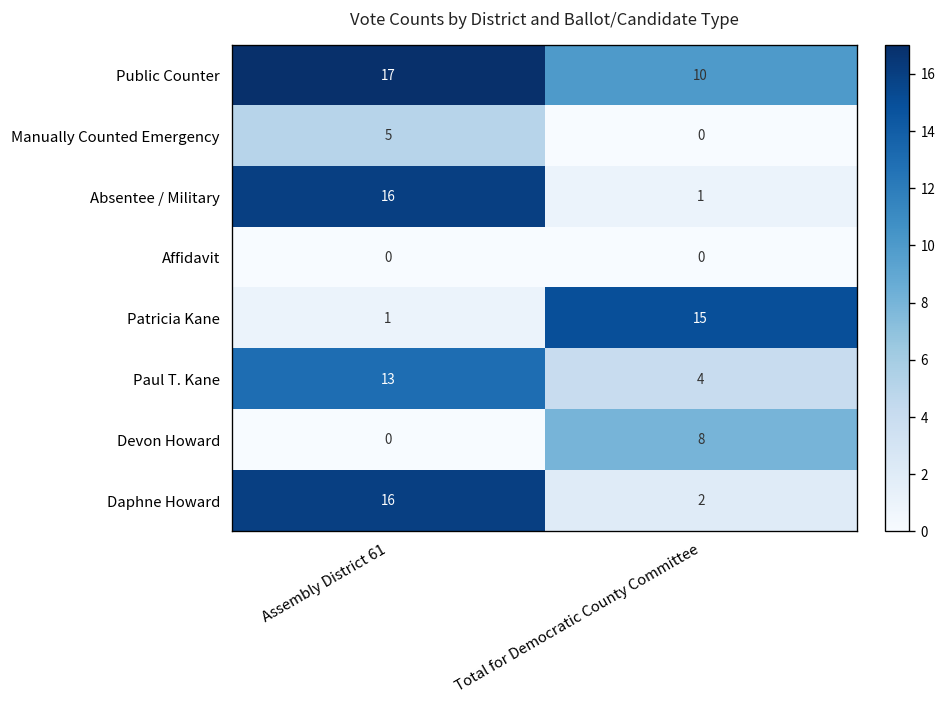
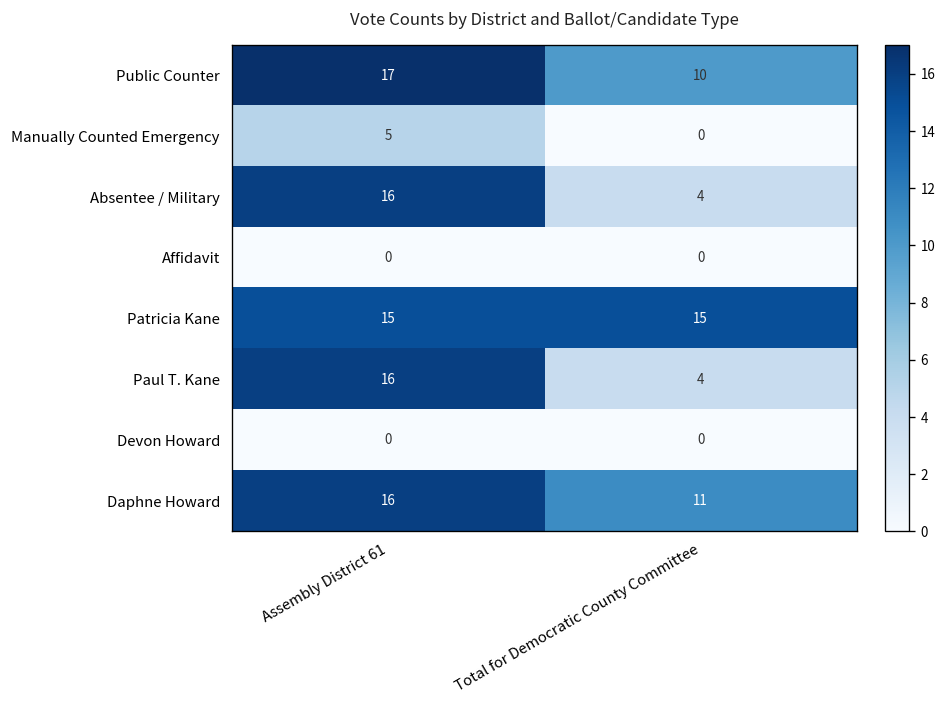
Absentee / Military, Total for Democratic County Committee: 1 -> 4
Patricia Kane, Assembly District 61: 1 -> 15
Paul T. Kane, Assembly District 61: 13 -> 16
Devon Howard, Total for Democratic County Committee: 8 -> 0
Daphne Howard, Total for Democratic County Committee: 2 -> 11
